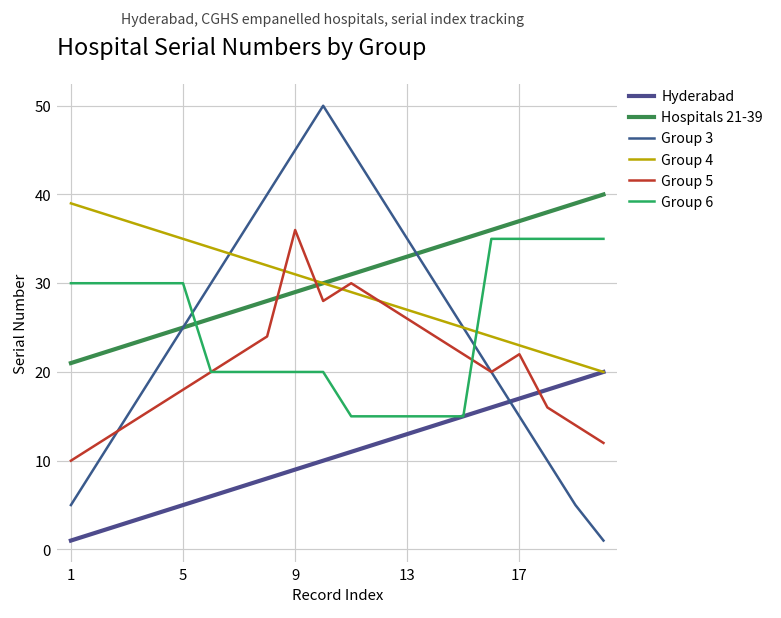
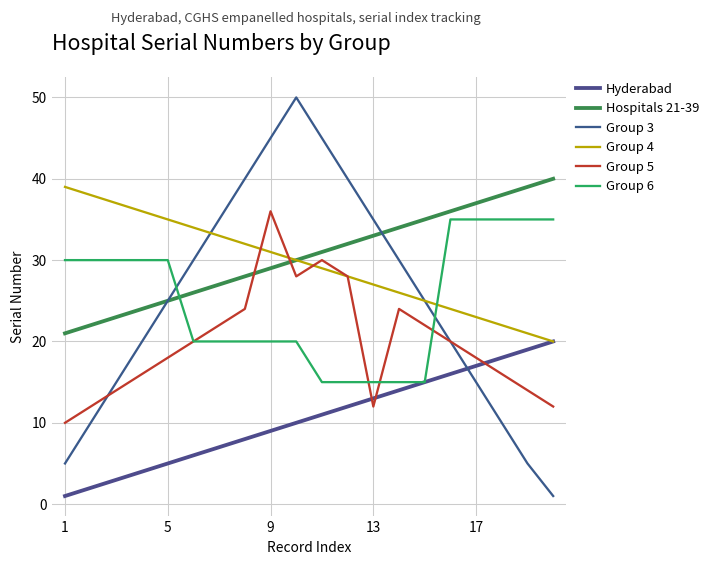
Group 5, 13: 26 -> 12
Group 5, 17: 22 -> 18
